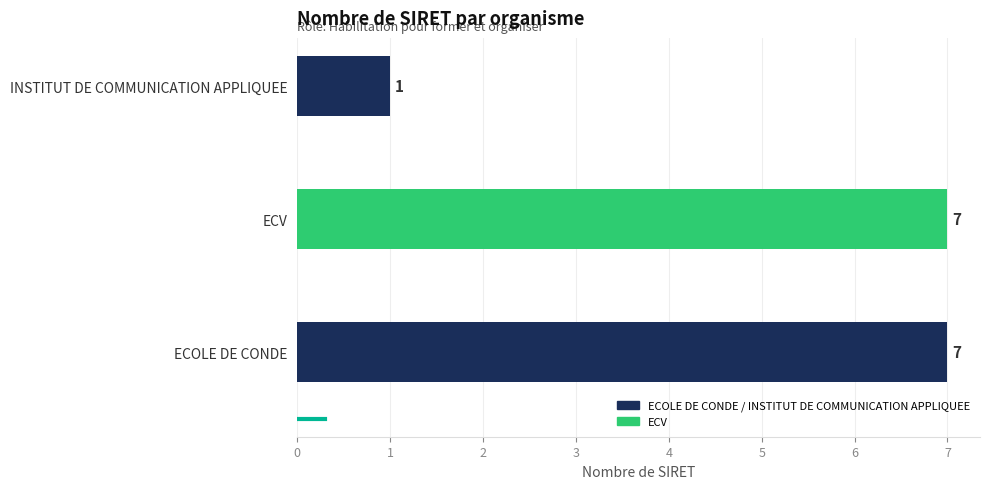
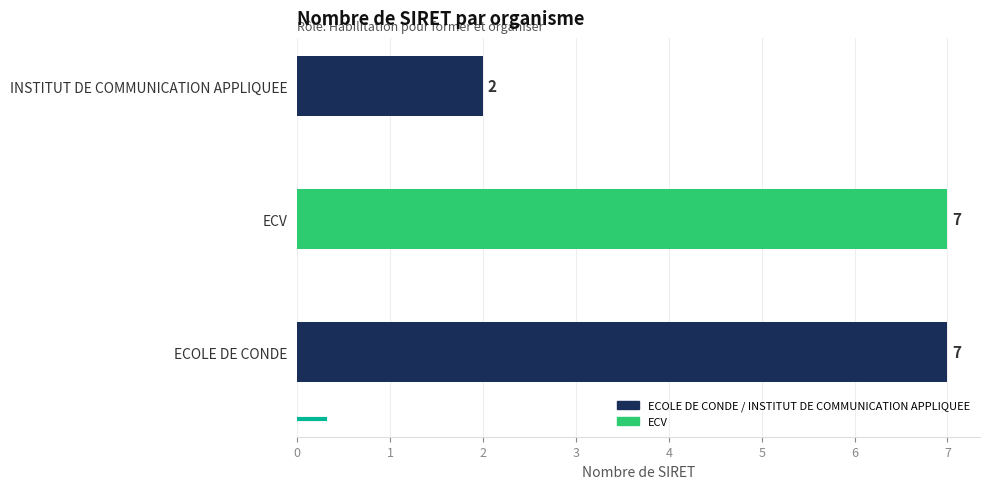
INSTITUT DE COMMUNICATION APPLIQUEE: 1 -> 2
